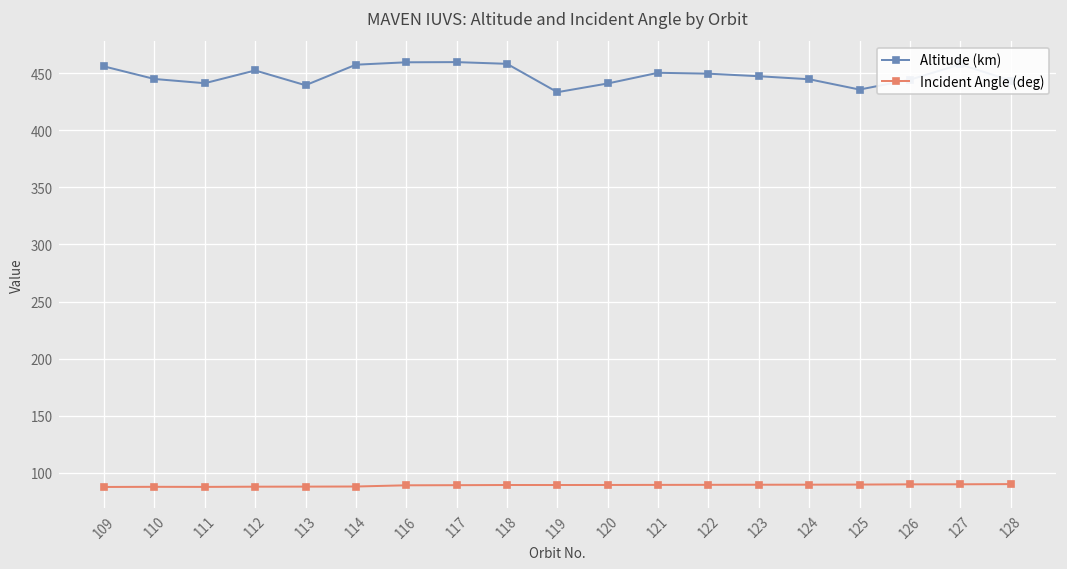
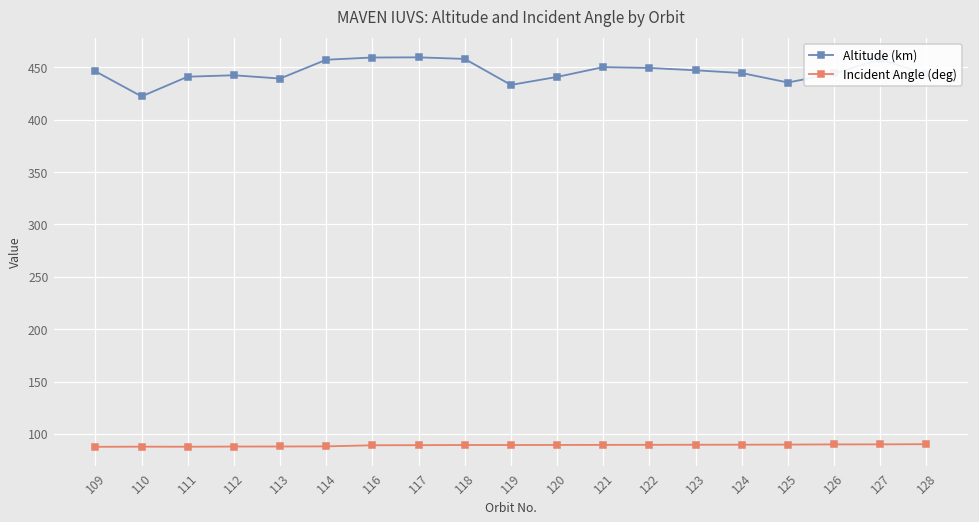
Altitude (km), 109: 460 -> 450
Altitude (km), 110: 440 -> 420
Altitude (km), 112: 450 -> 440
